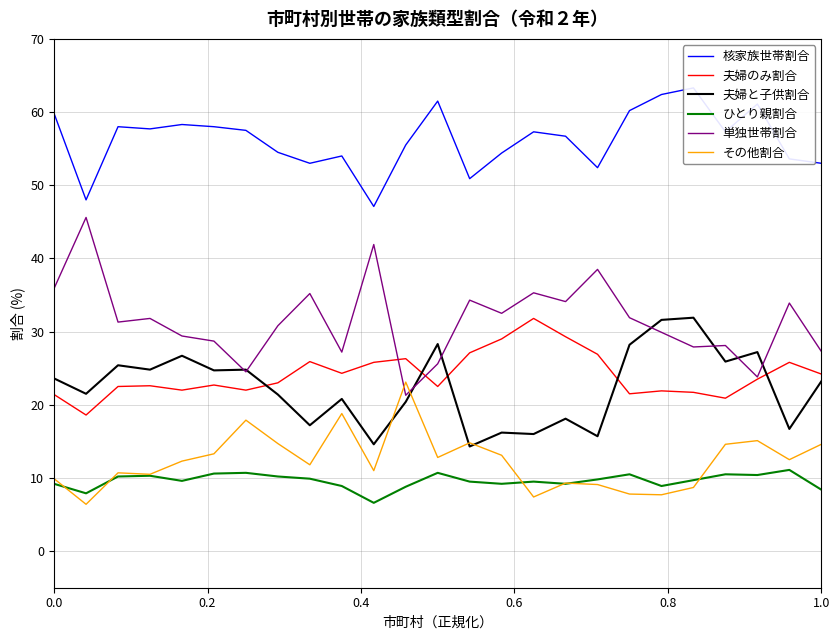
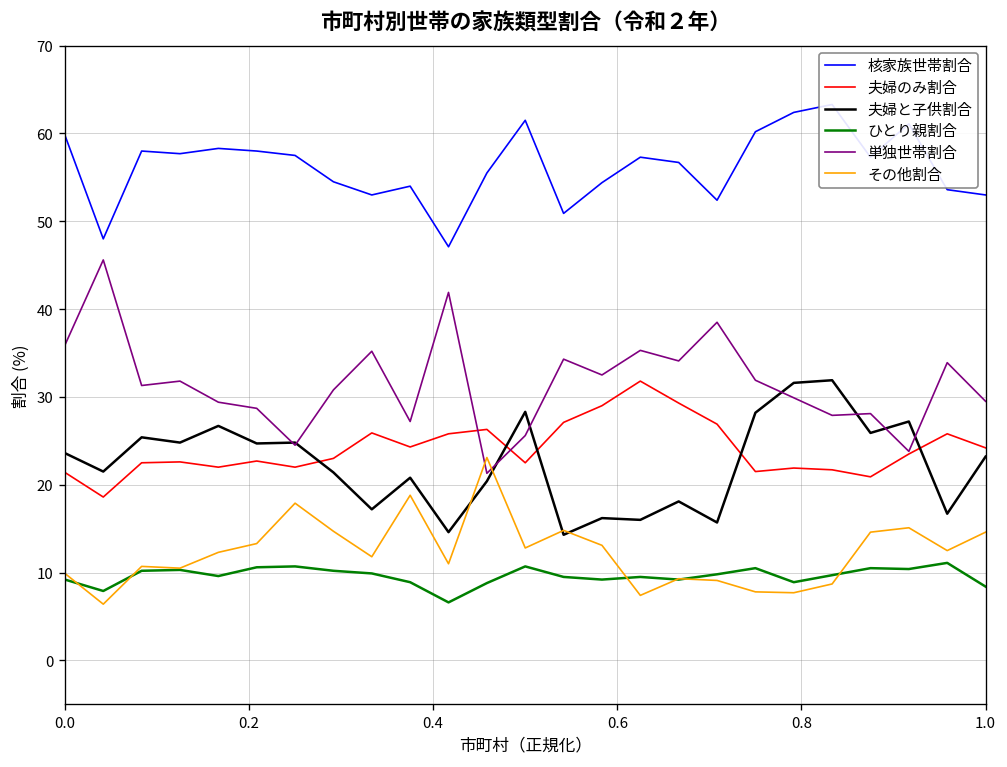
単独世帯割合, 1.0: 27 -> 30
